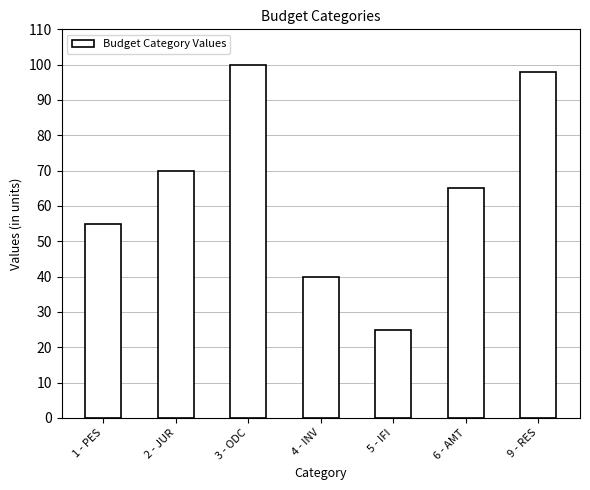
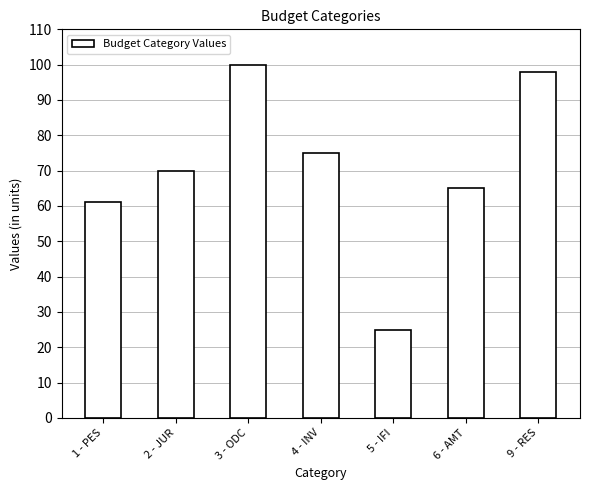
1 - PES: 55 -> 61
4 - INV: 40 -> 75
